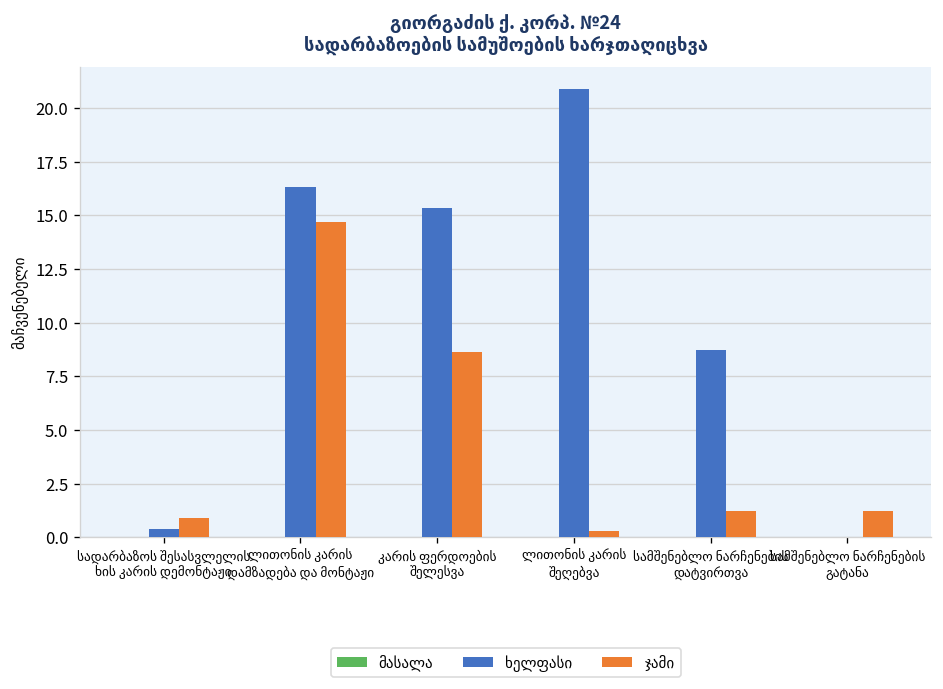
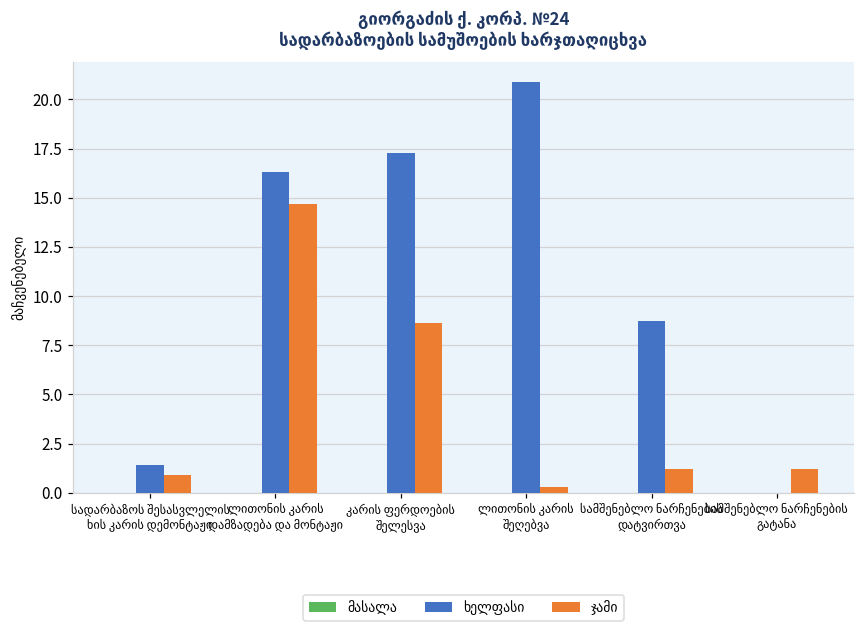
ხელფასი, სადარბაზოს შესასვლელის ხის კარის დემონტაჟი: 0.4 -> 1.4
ხელფასი, კარის ფერდოების შელესვა: 15.3 -> 17.3
